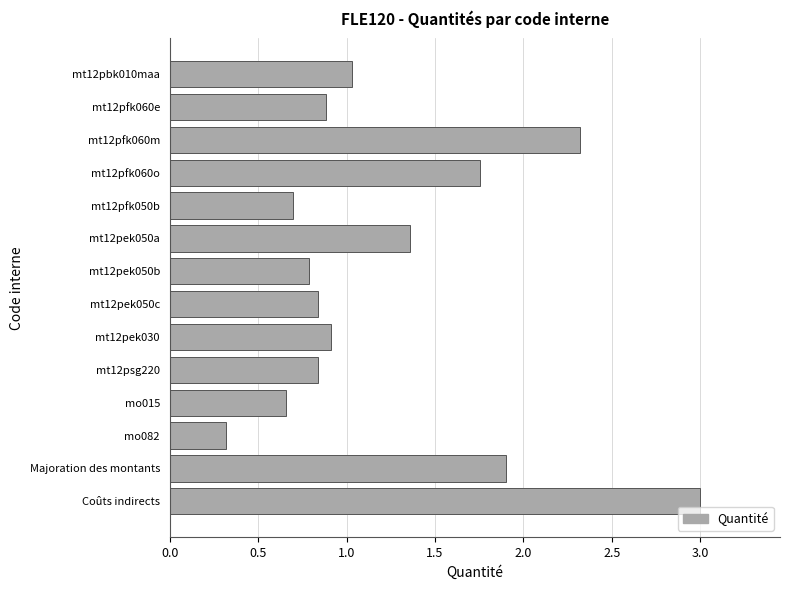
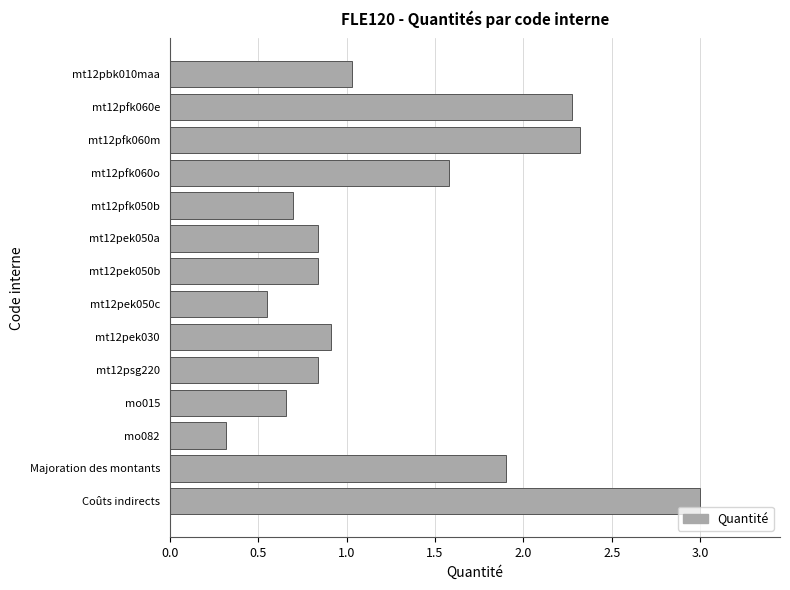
mt12pfk060e: 0.88 -> 2.28
mt12pfk060o: 1.75 -> 1.58
mt12pek050a: 1.36 -> 0.84
mt12pek050b: 0.79 -> 0.84
mt12pek050c: 0.84 -> 0.55
